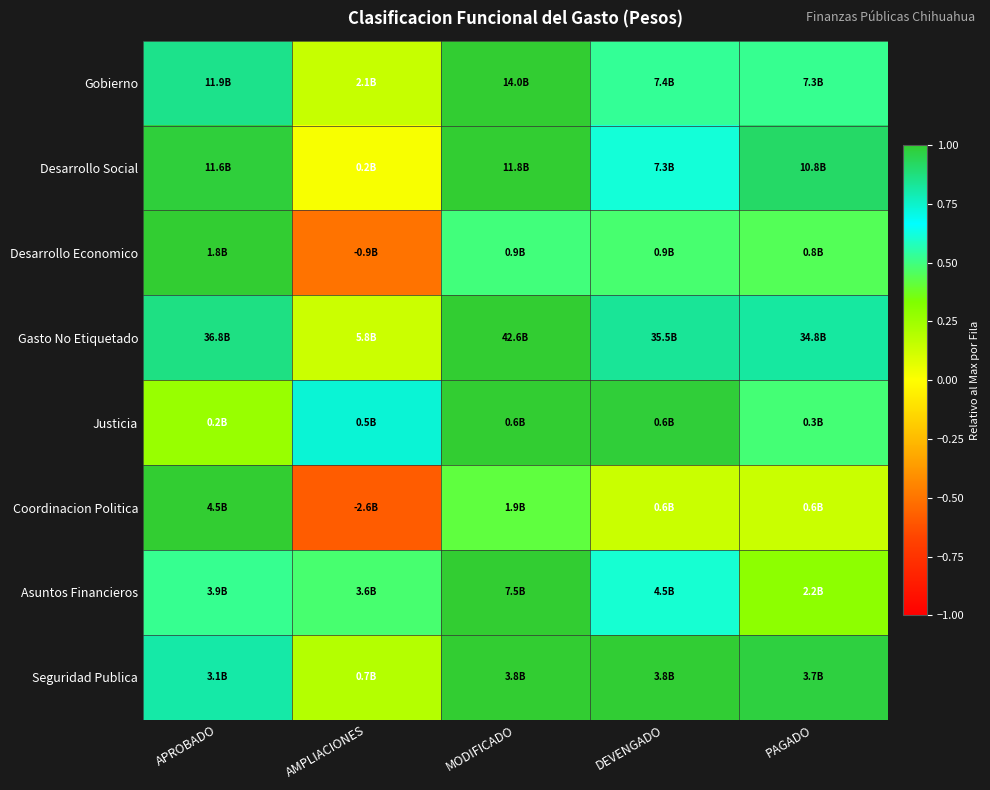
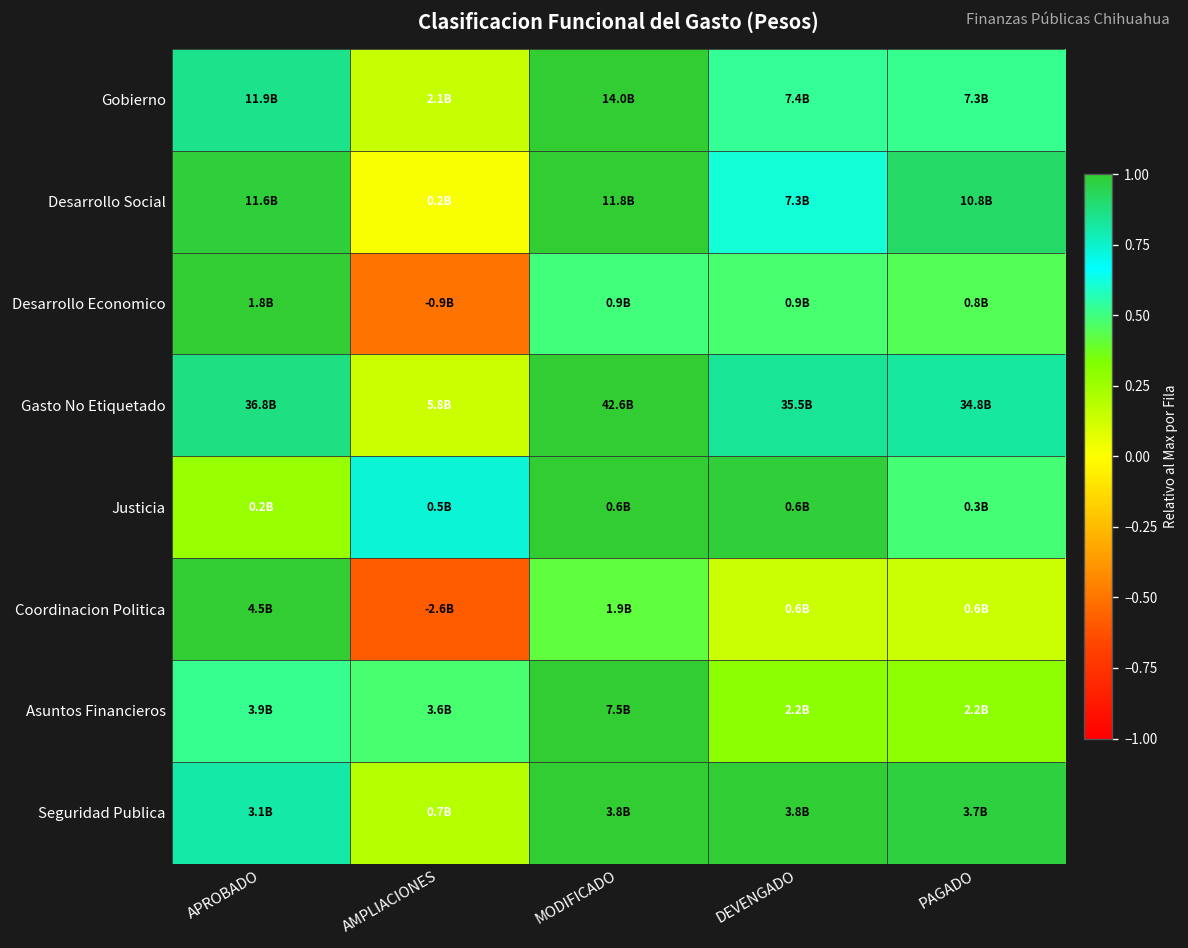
Asuntos Financieros, DEVENGADO: 4.5B -> 2.2B
